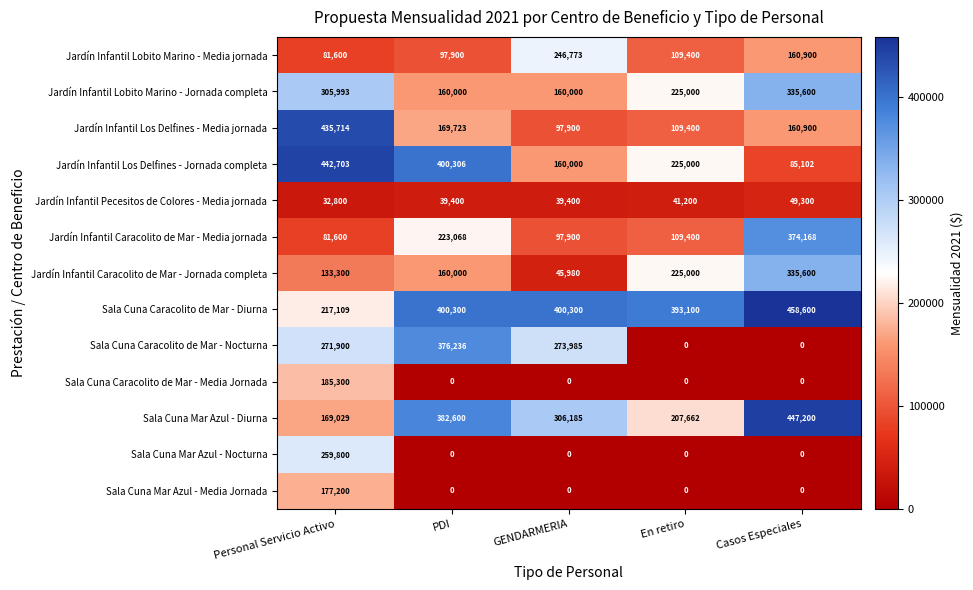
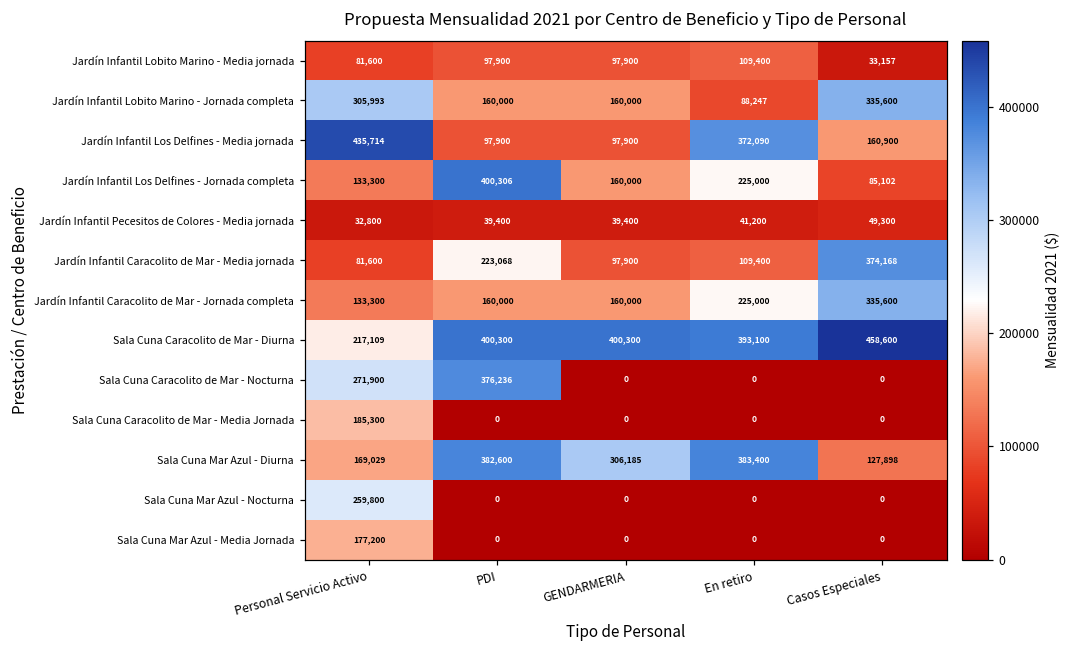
Jardín Infantil Lobito Marino - Media jornada, GENDARMERIA: 246,773 -> 97,900
Jardín Infantil Lobito Marino - Media jornada, Casos Especiales: 160,900 -> 33,157
Jardín Infantil Lobito Marino - Jornada completa, En retiro: 225,000 -> 88,247
Jardín Infantil Los Delfines - Media jornada, PDI: 169,723 -> 97,900
Jardín Infantil Los Delfines - Media jornada, En retiro: 109,400 -> 372,090
Jardín Infantil Los Delfines - Jornada completa, Personal Servicio Activo: 442,703 -> 133,300
Jardín Infantil Caracolito de Mar - Jornada completa, GENDARMERIA: 45,980 -> 160,000
Sala Cuna Caracolito de Mar - Nocturna, GENDARMERIA: 273,985 -> 0
Sala Cuna Mar Azul - Diurna, En retiro: 207,662 -> 383,400
Sala Cuna Mar Azul - Diurna, Casos Especiales: 447,200 -> 127,898
